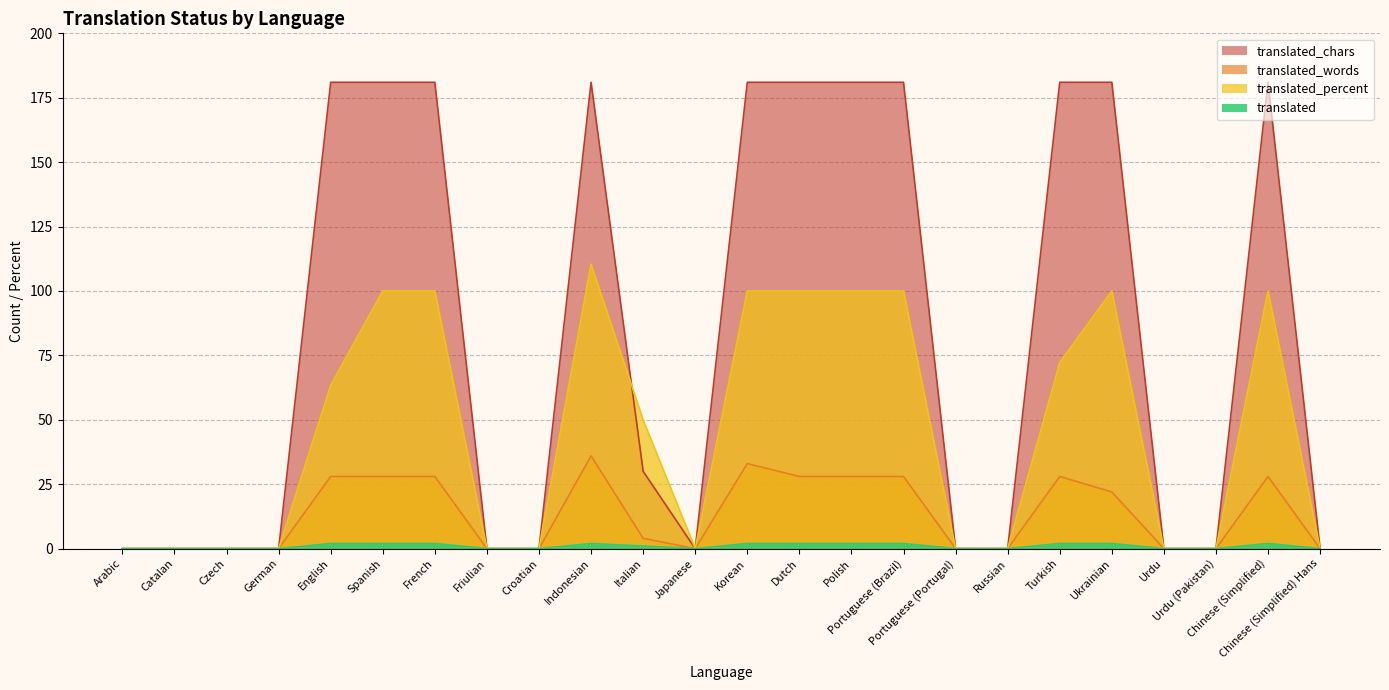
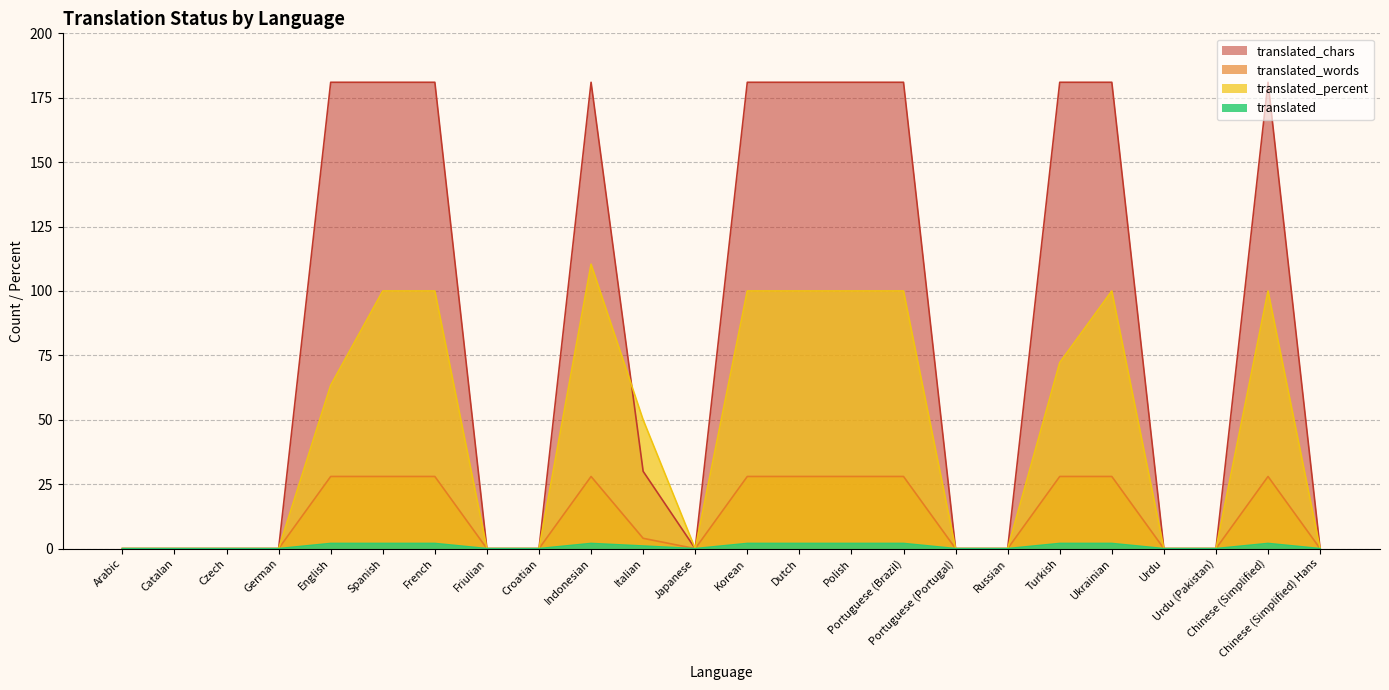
translated_words, Indonesian: 36 -> 28
translated_words, Korean: 33 -> 28
translated_words, Ukrainian: 22 -> 28
